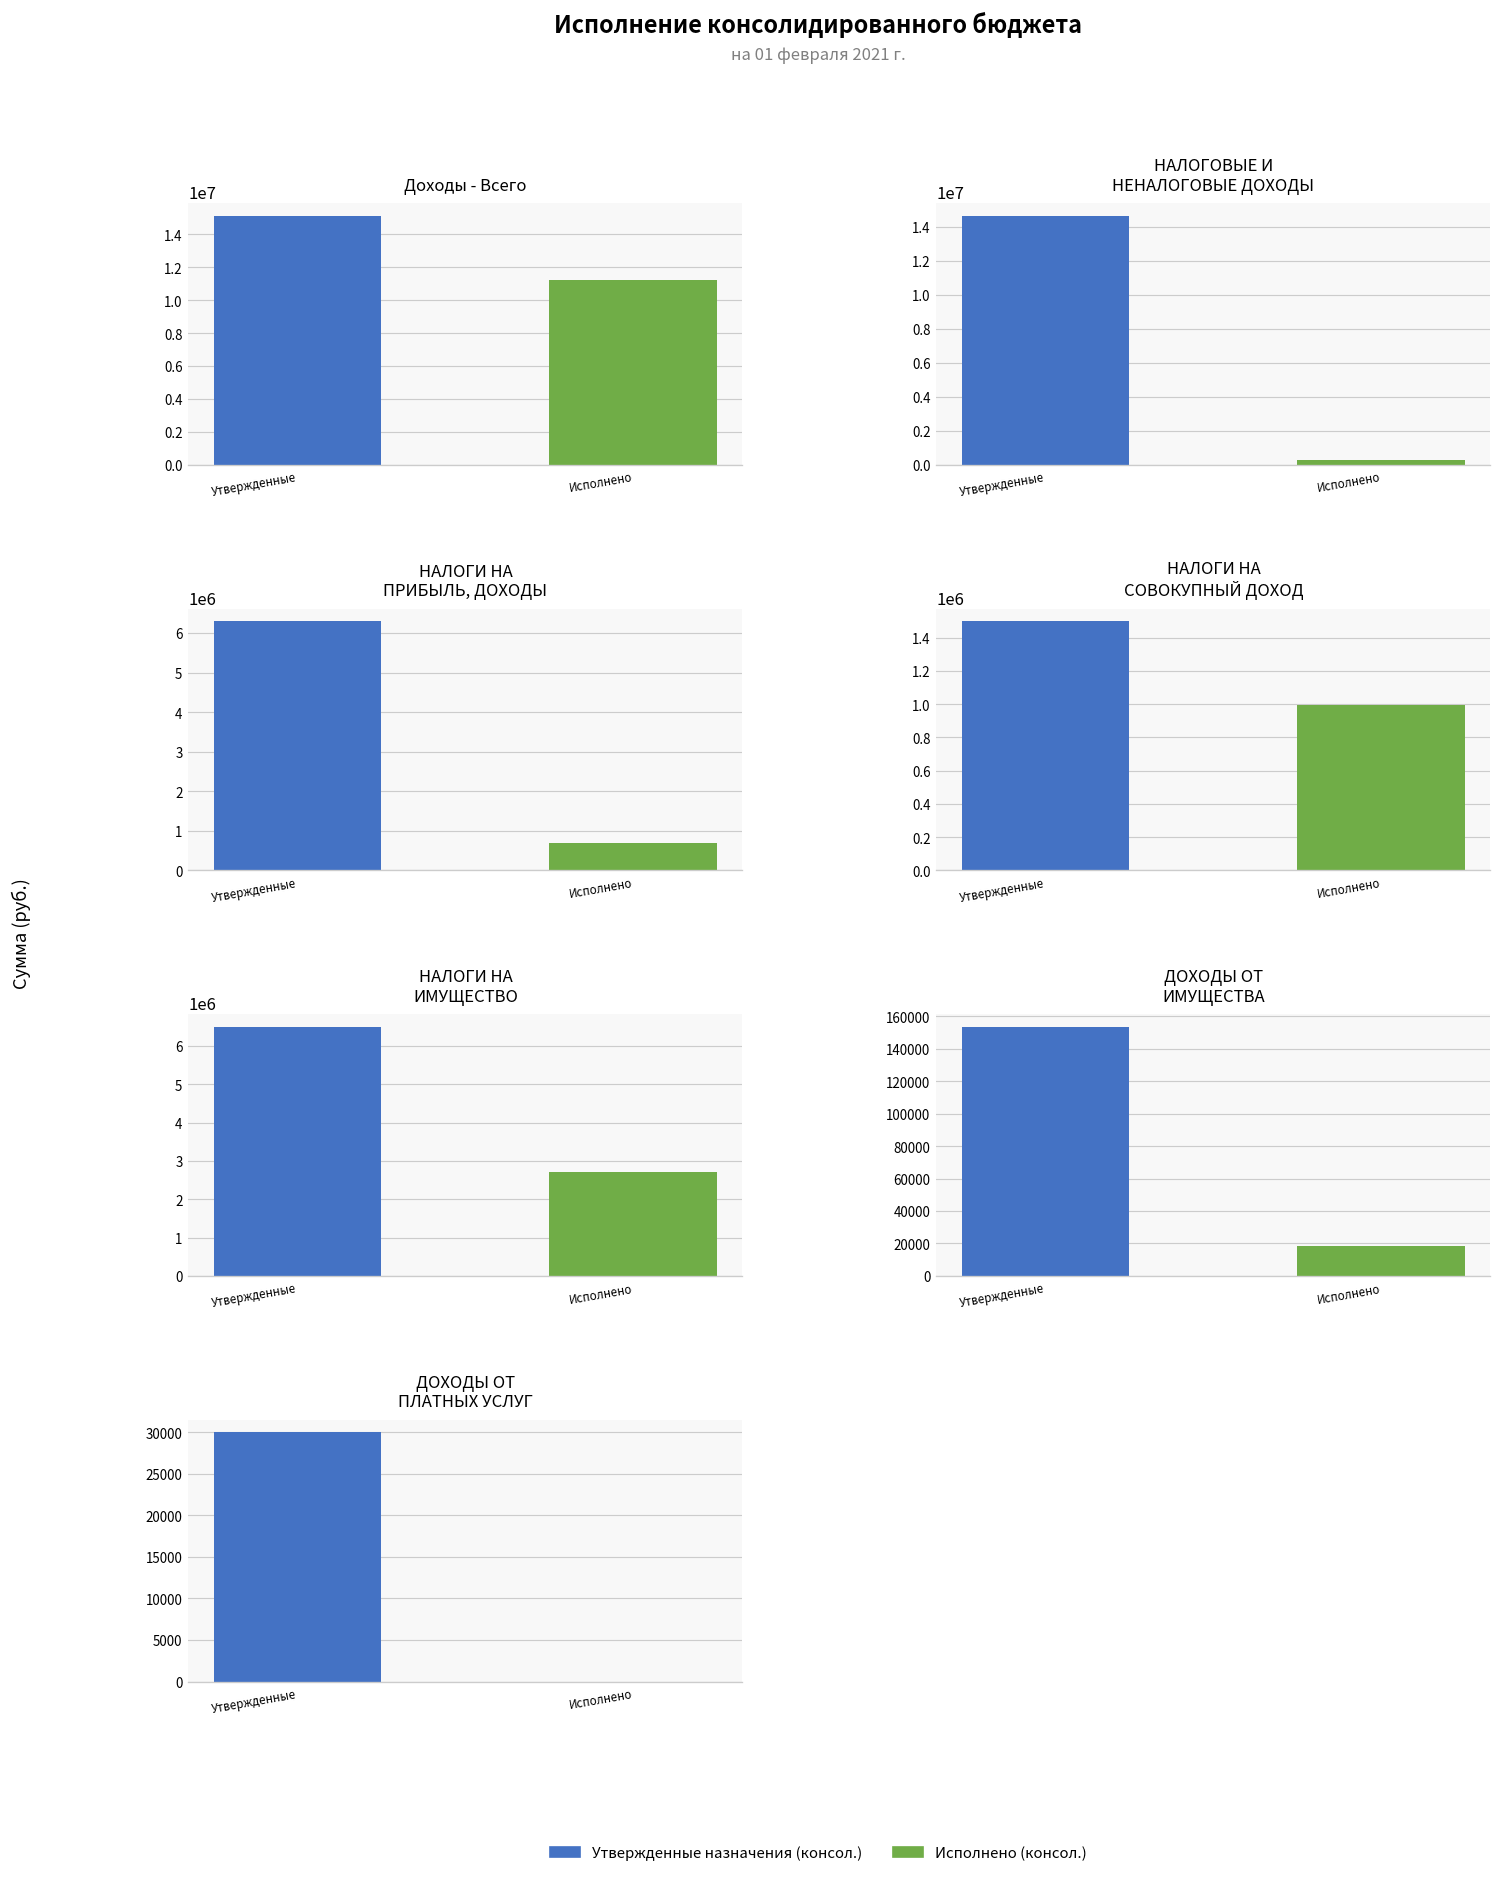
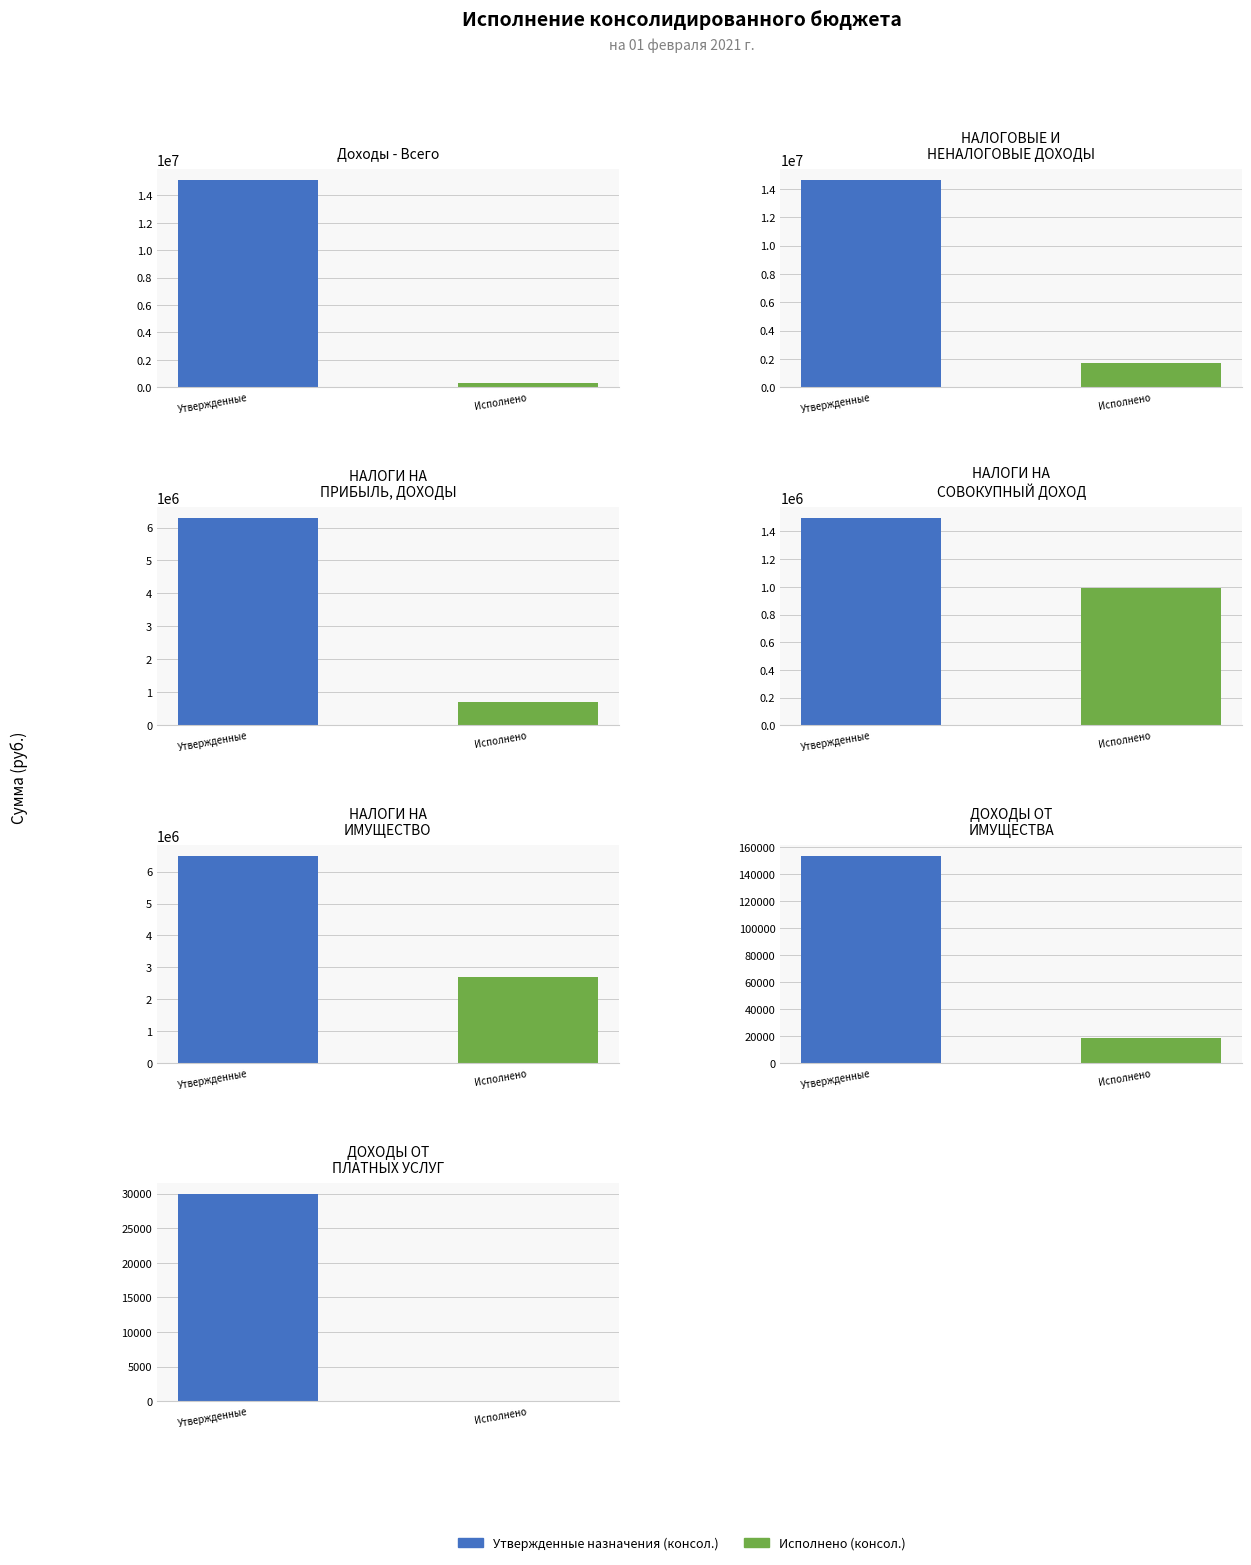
Доходы - Всего, Исполнено: 11200000 -> 300000
НАЛОГОВЫЕ И НЕНАЛОГОВЫЕ ДОХОДЫ, Исполнено: 300000 -> 1700000
